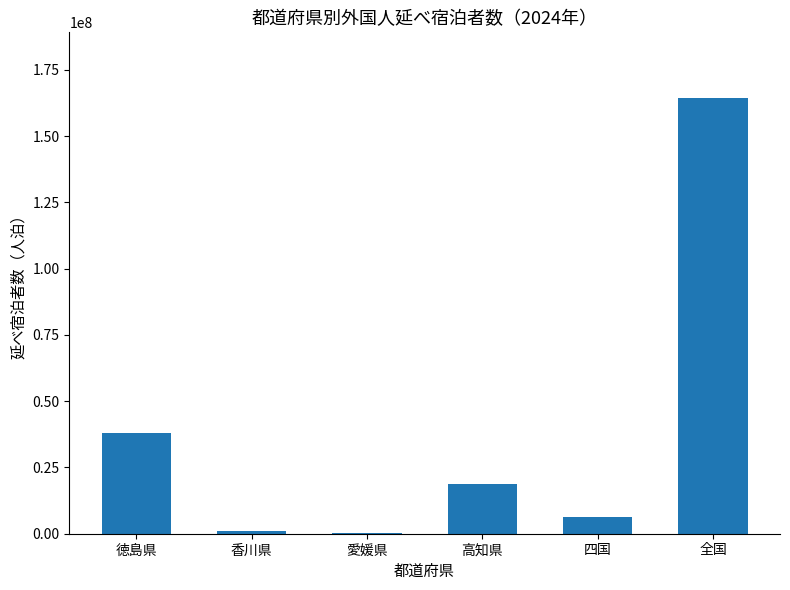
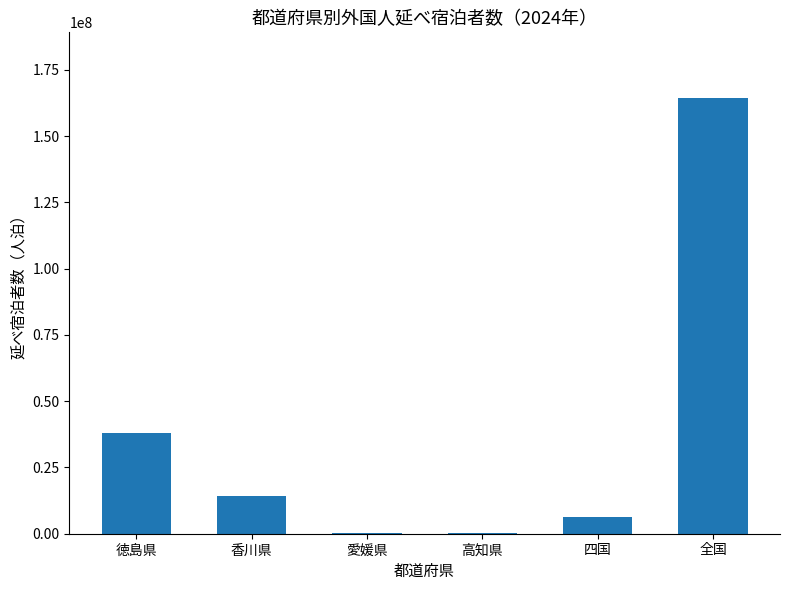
香川県: 1000000 -> 14000000
高知県: 19000000 -> 0
